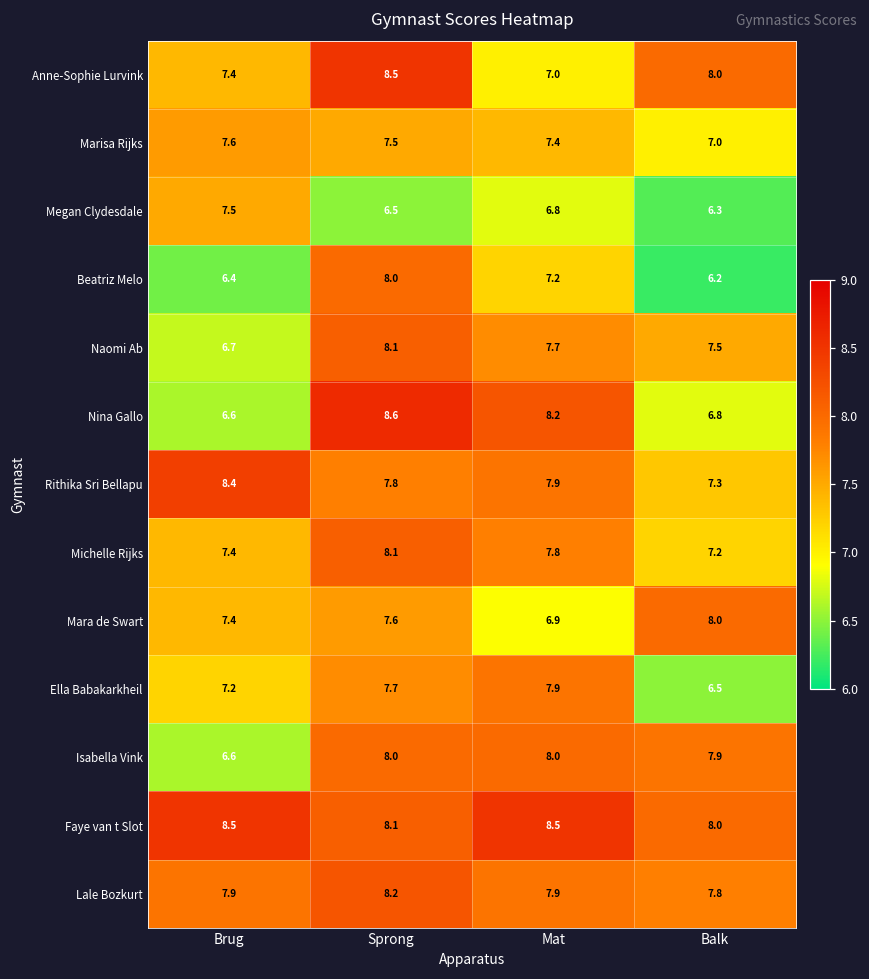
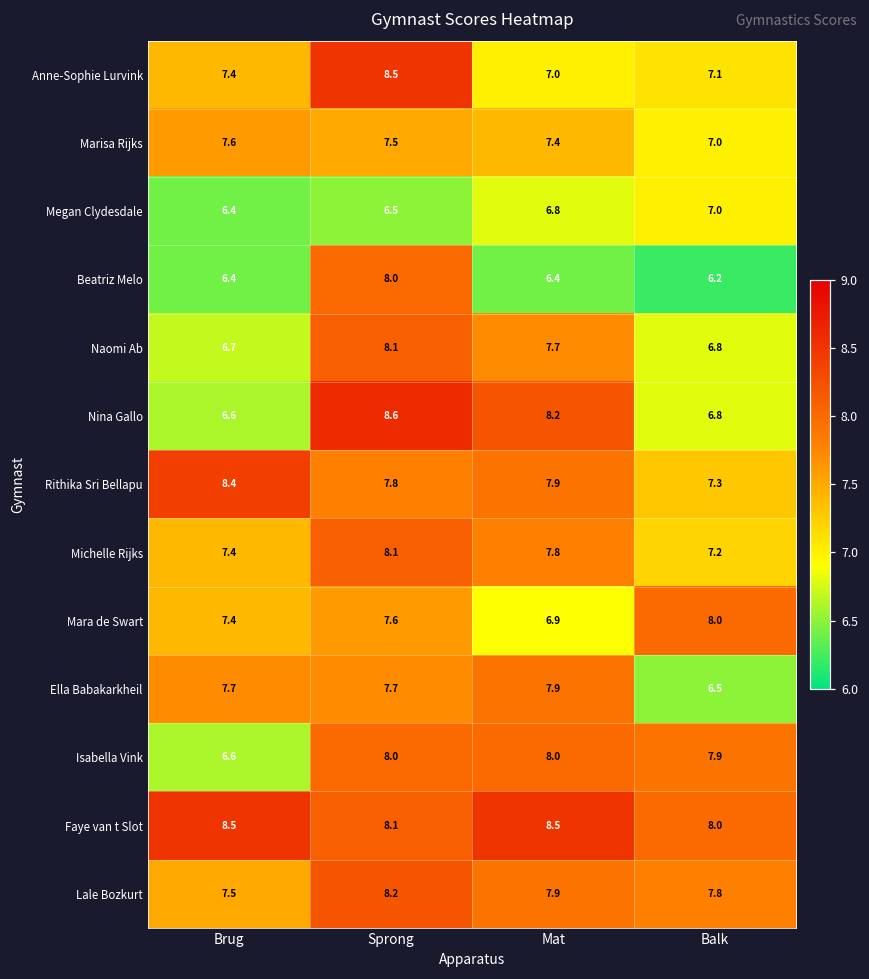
Anne-Sophie Lurvink, Balk: 8.0 -> 7.1
Megan Clydesdale, Brug: 7.5 -> 6.4
Megan Clydesdale, Balk: 6.3 -> 7.0
Beatriz Melo, Mat: 7.2 -> 6.4
Naomi Ab, Balk: 7.5 -> 6.8
Ella Babakarkheil, Brug: 7.2 -> 7.7
Lale Bozkurt, Brug: 7.9 -> 7.5
